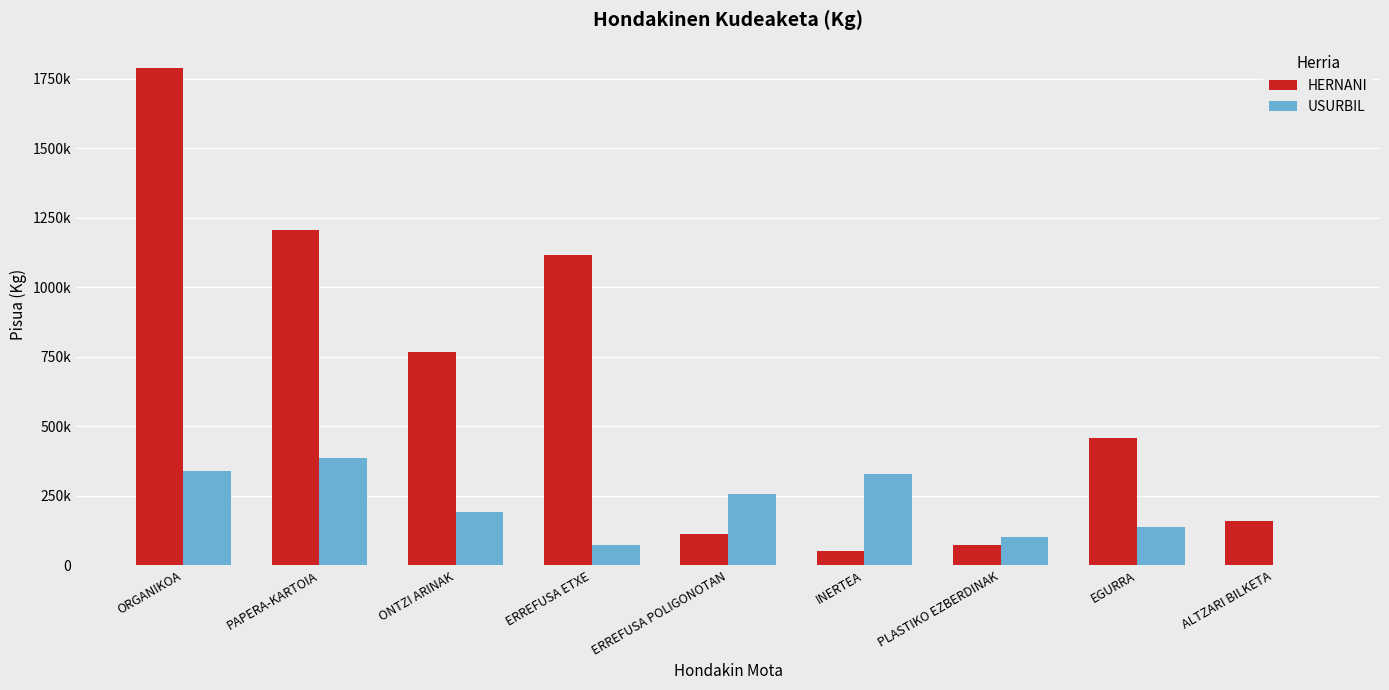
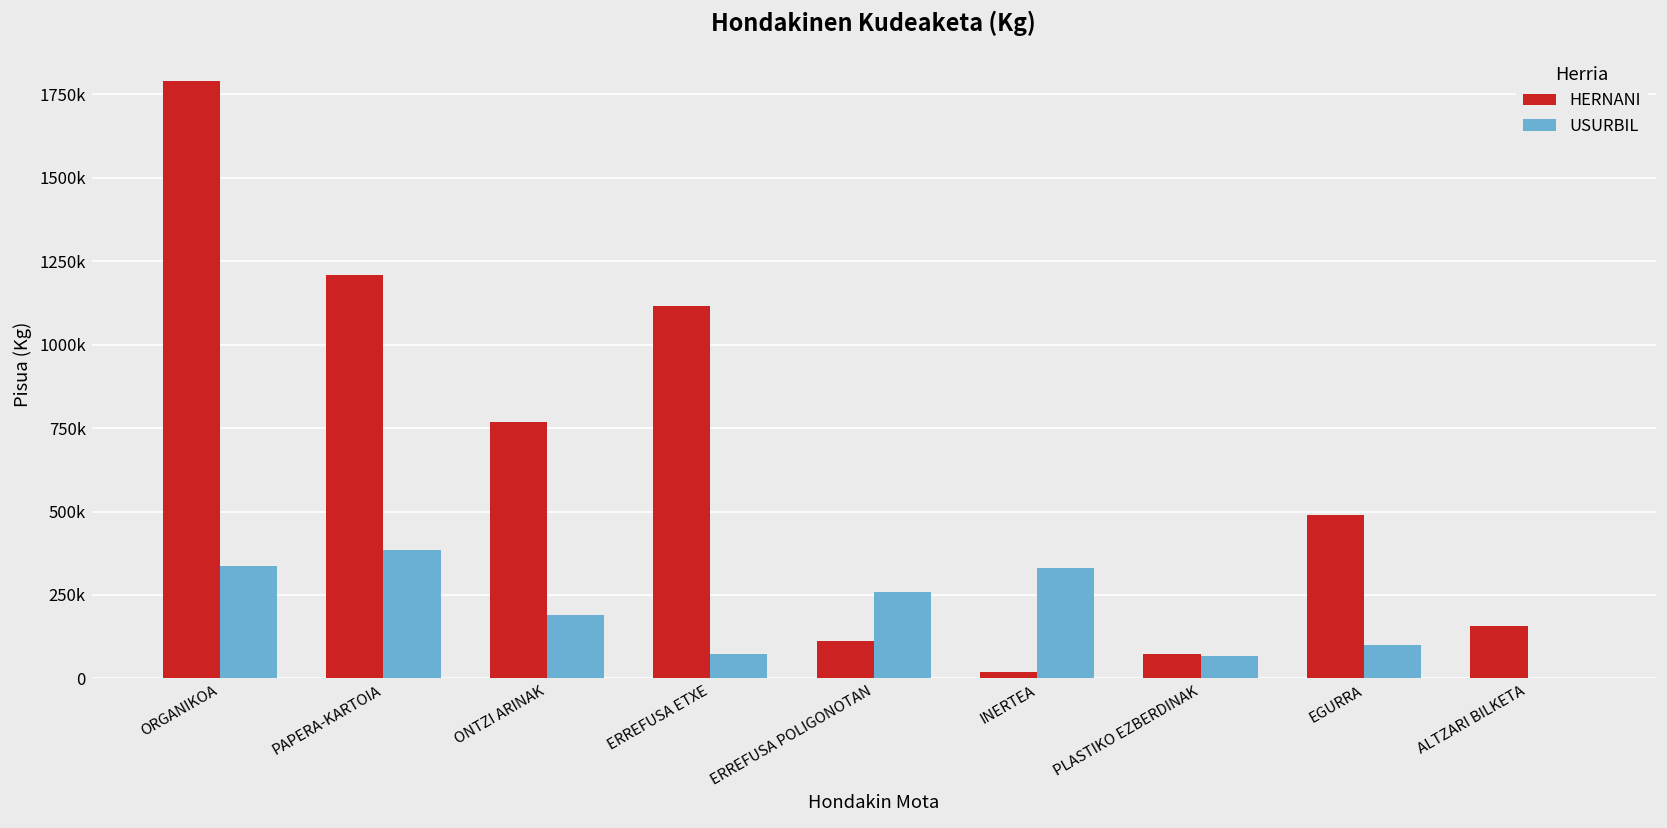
HERNANI, INERTEA: 50000 -> 20000
USURBIL, PLASTIKO EZBERDINAK: 100000 -> 70000
HERNANI, EGURRA: 460000 -> 490000
USURBIL, EGURRA: 140000 -> 100000
